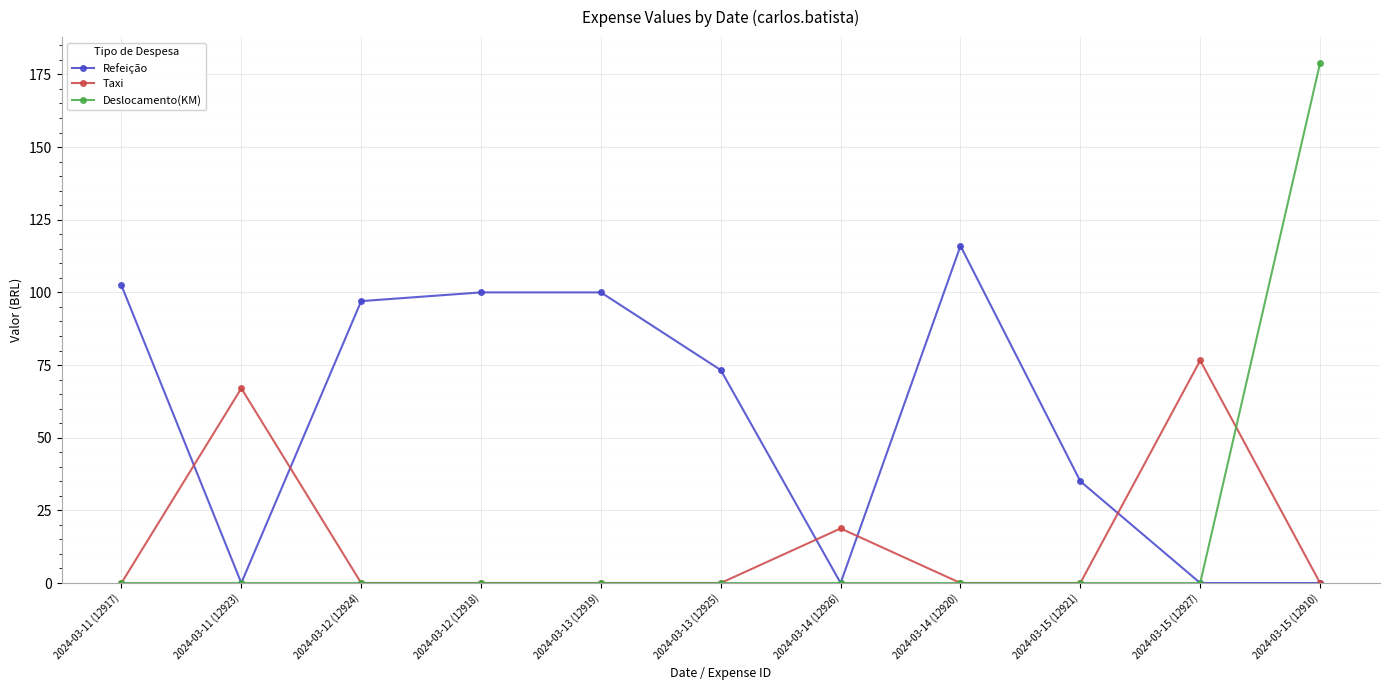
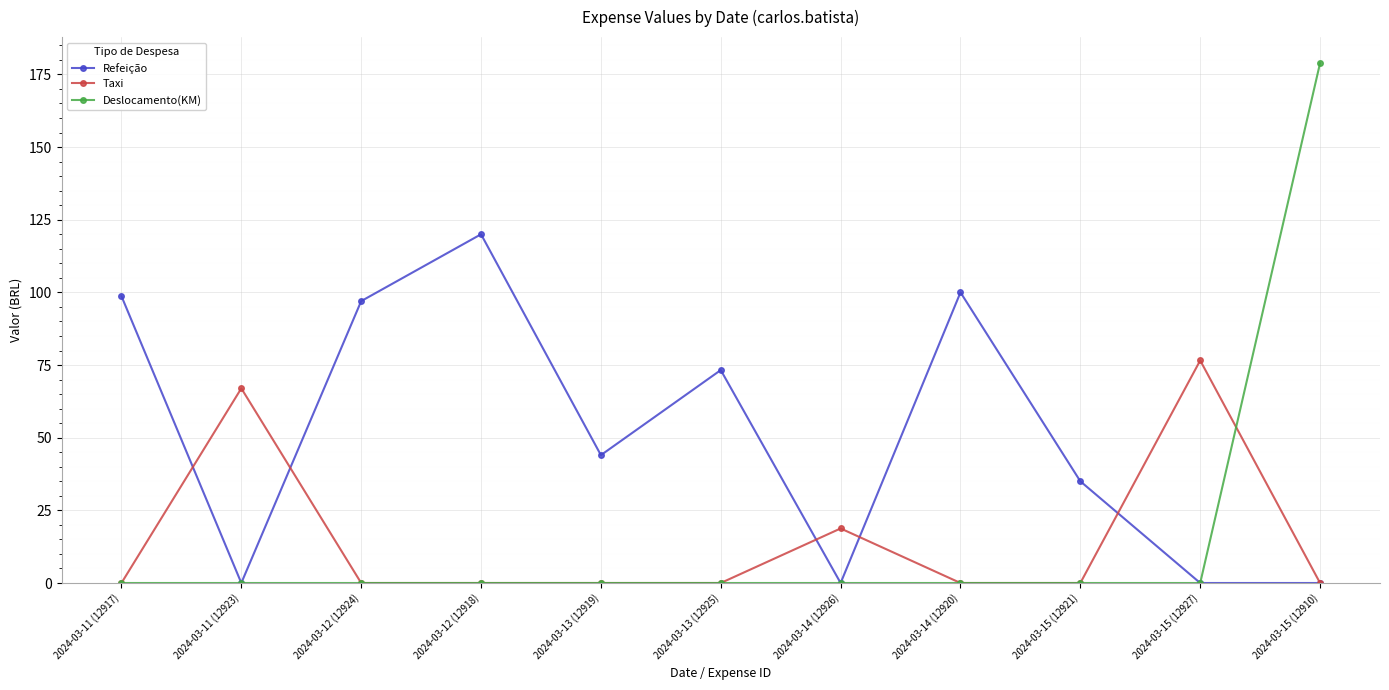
Refeição, 2024-03-11 (12917): 102 -> 99
Refeição, 2024-03-12 (12918): 100 -> 120
Refeição, 2024-03-13 (12919): 100 -> 44
Refeição, 2024-03-14 (12920): 116 -> 100
